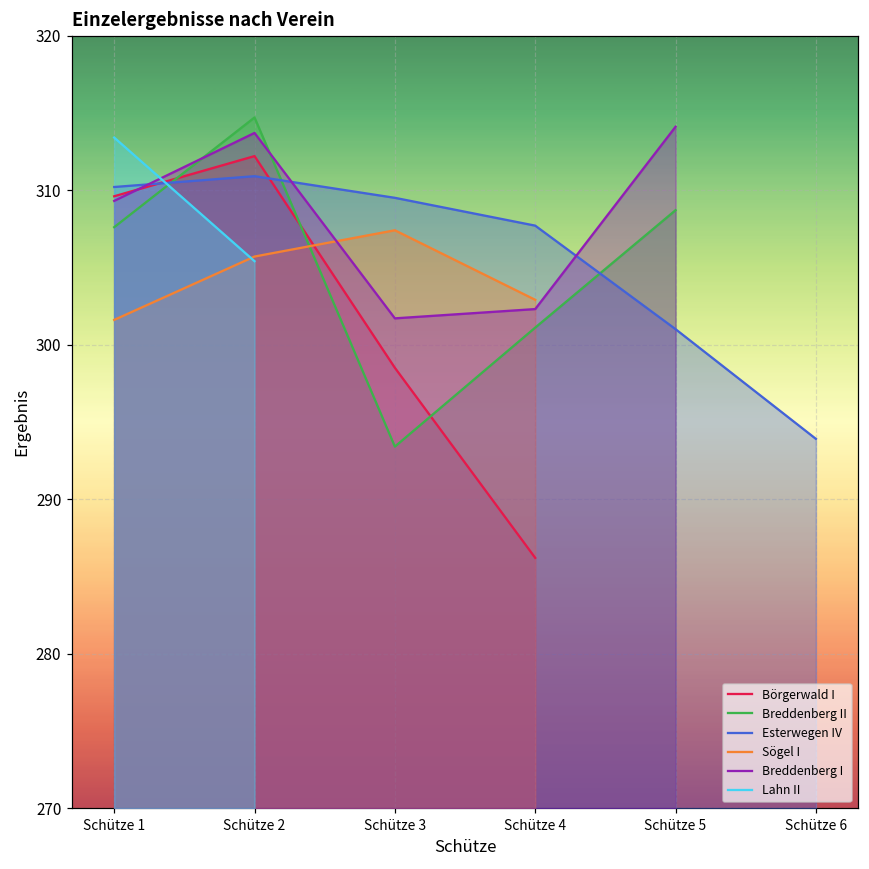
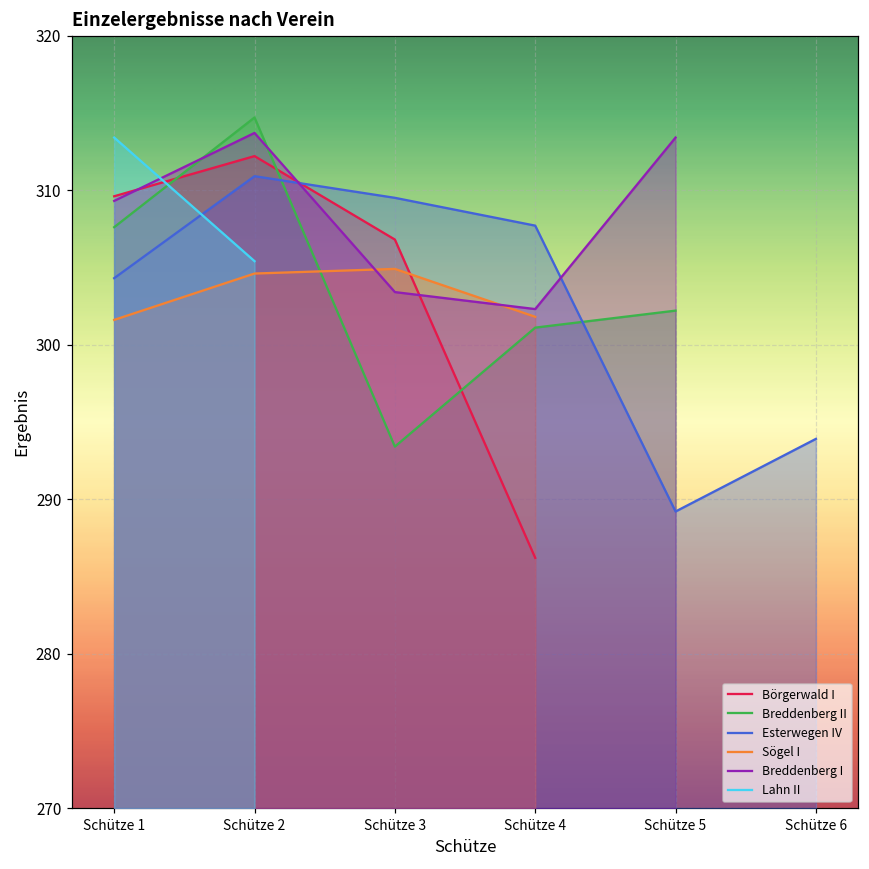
Esterwegen IV, Schütze 1: 310.2 -> 304.3
Sögel I, Schütze 2: 305.7 -> 304.6
Börgerwald I, Schütze 3: 298.5 -> 306.8
Sögel I, Schütze 3: 307.4 -> 304.9
Breddenberg I, Schütze 3: 301.7 -> 303.4
Sögel I, Schütze 4: 302.9 -> 301.8
Breddenberg II, Schütze 5: 308.7 -> 302.2
Esterwegen IV, Schütze 5: 301.0 -> 289.2
Breddenberg I, Schütze 5: 314.1 -> 313.4
